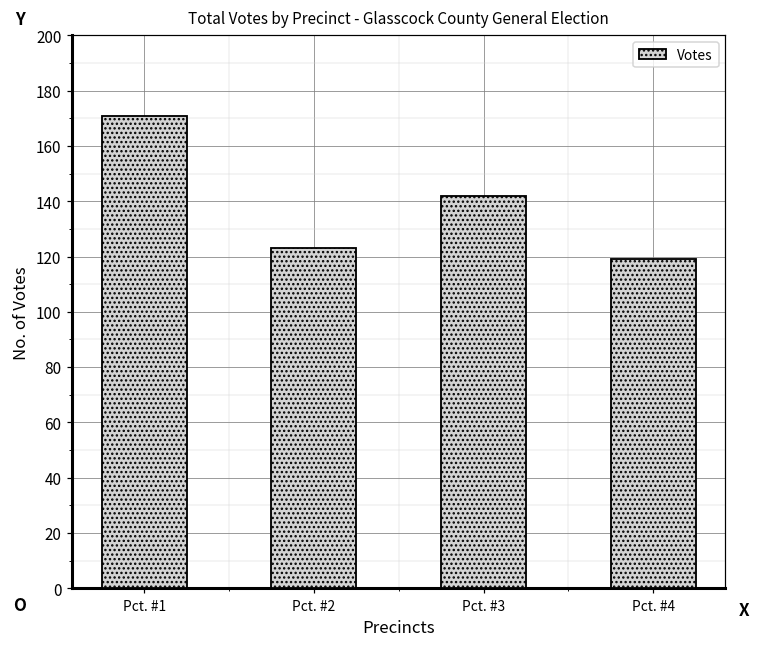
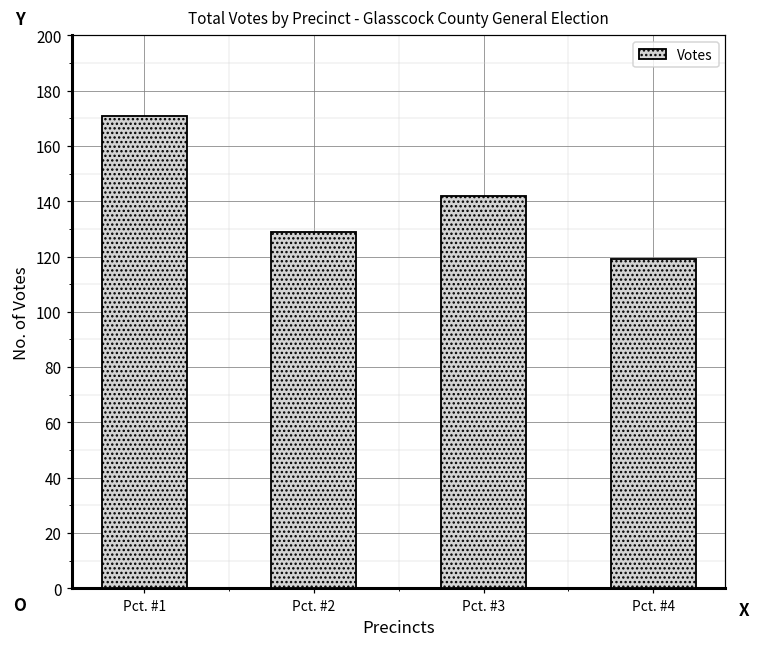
Pct. #2: 123 -> 129
